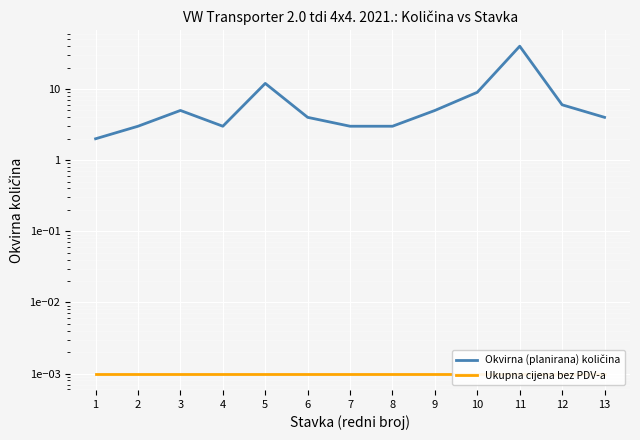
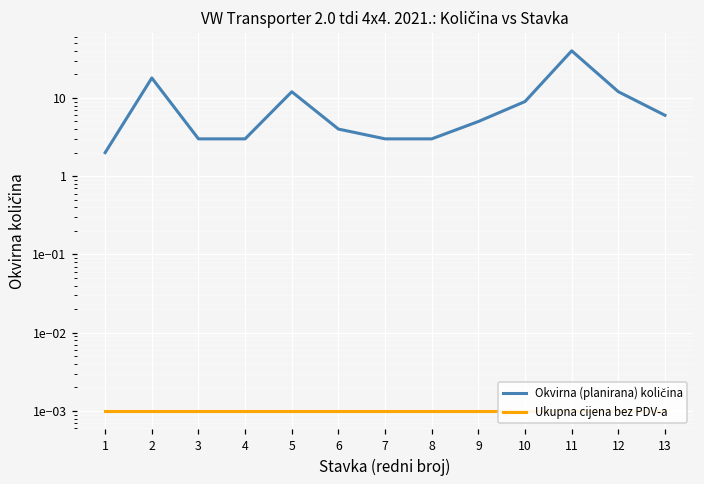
Okvirna (planirana) količina, 2: 3 -> 18
Okvirna (planirana) količina, 3: 5 -> 3
Okvirna (planirana) količina, 12: 6 -> 12
Okvirna (planirana) količina, 13: 4 -> 6
